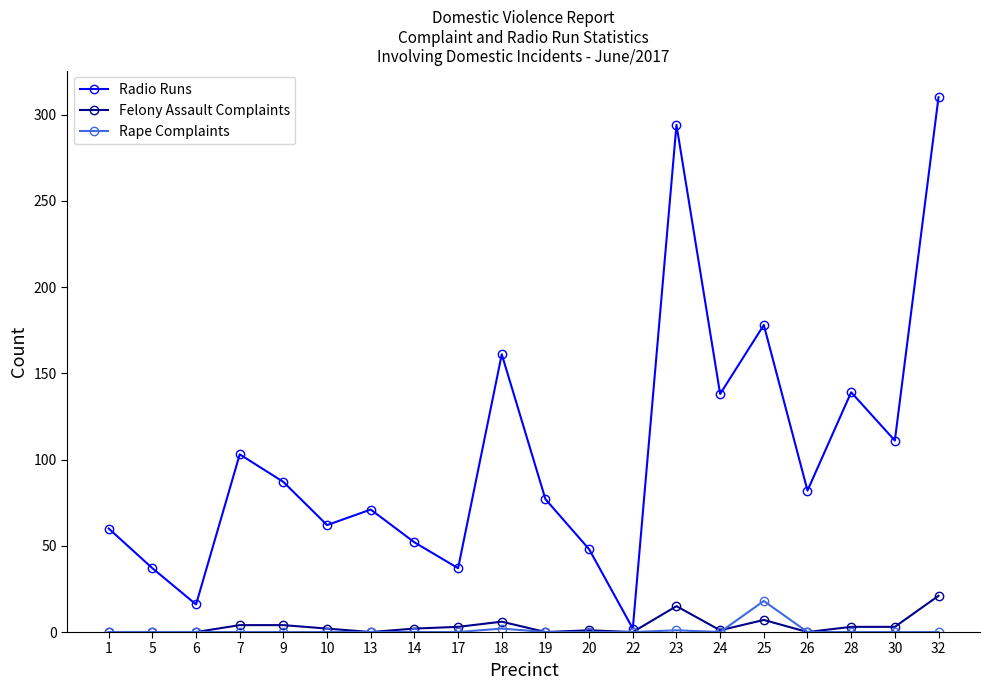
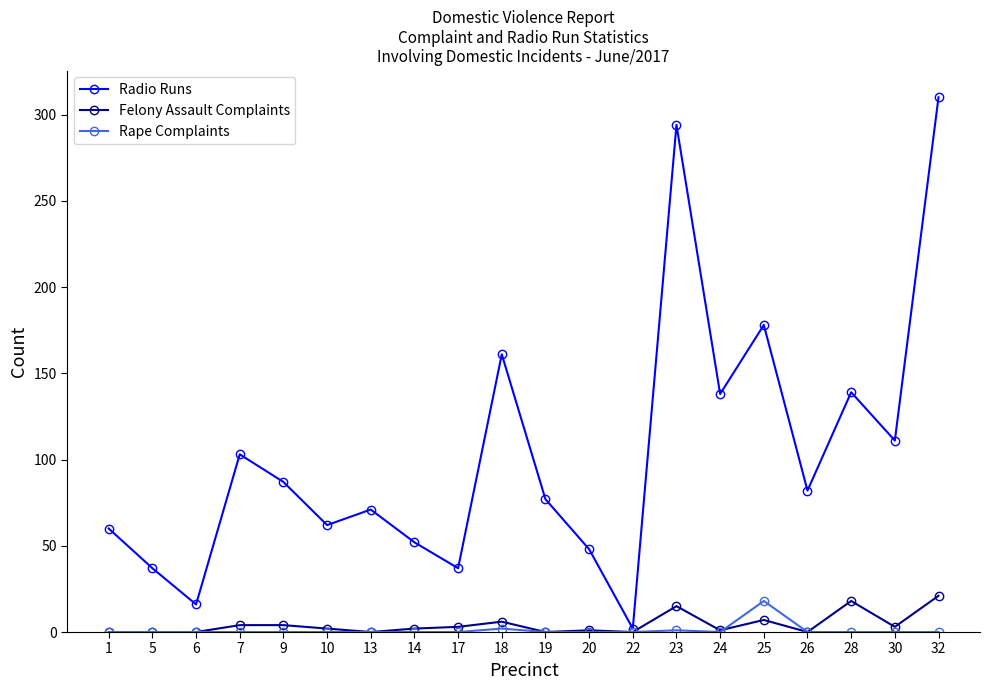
Felony Assault Complaints, 28: 3 -> 18
